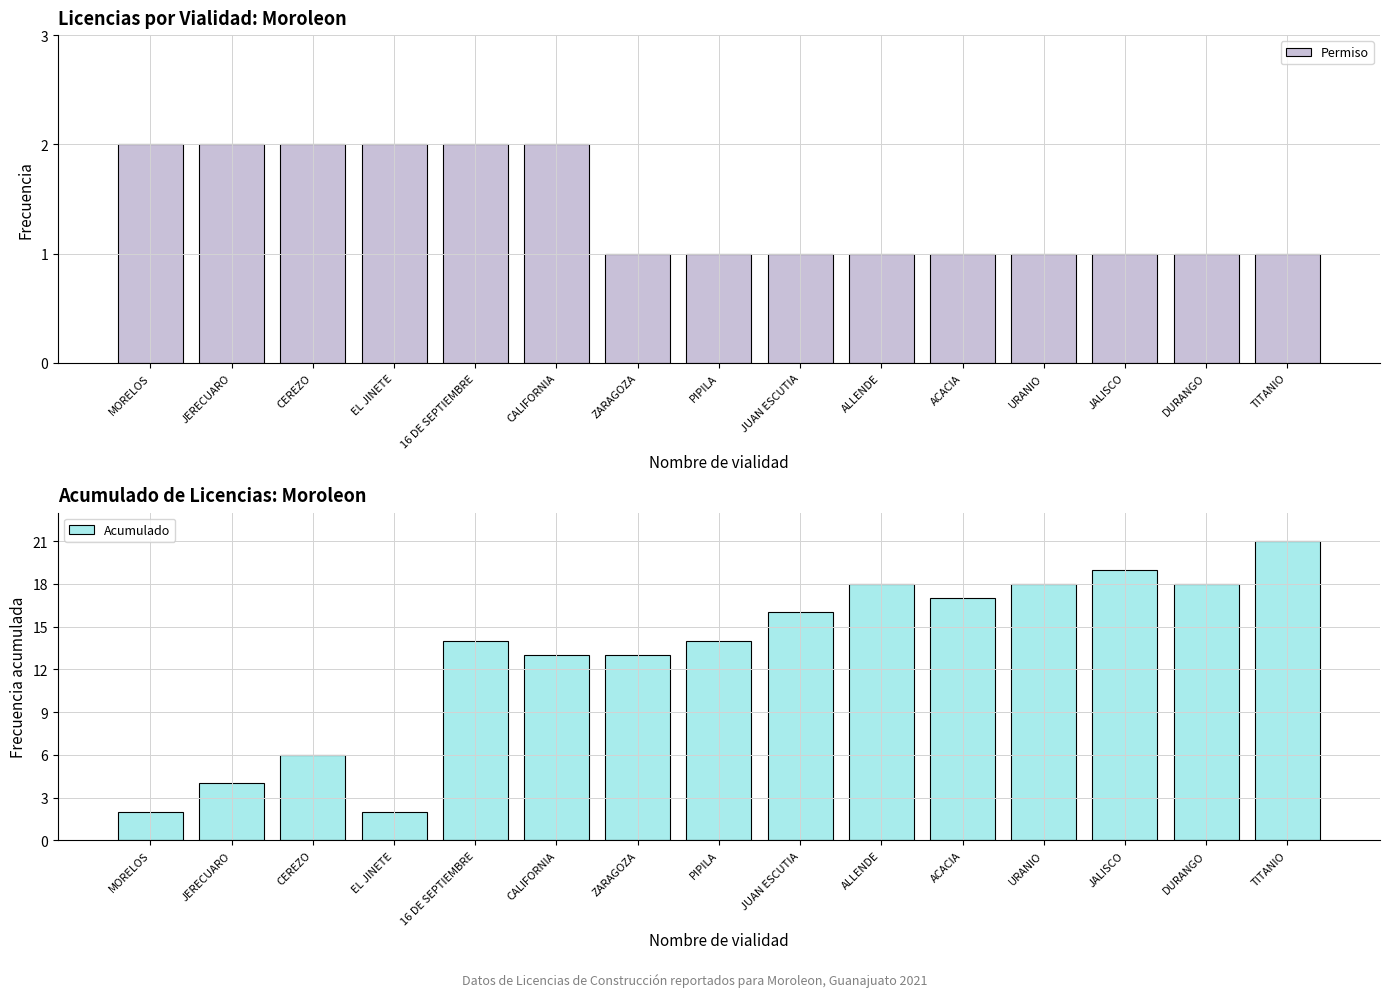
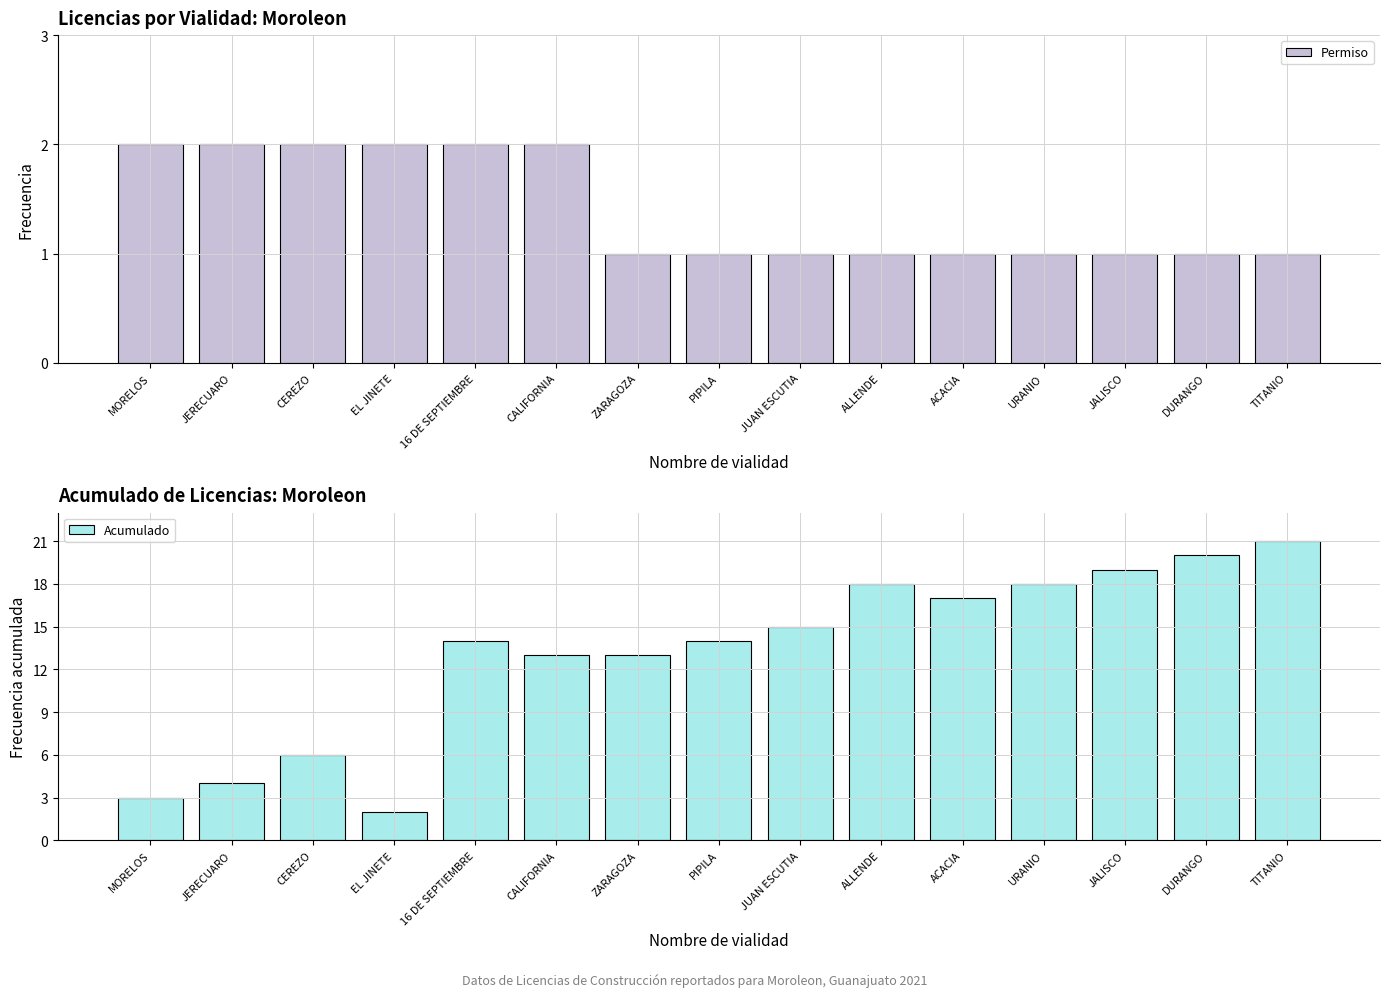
Acumulado de Licencias: Moroleon, MORELOS: 2 -> 3
Acumulado de Licencias: Moroleon, JUAN ESCUTIA: 16 -> 15
Acumulado de Licencias: Moroleon, DURANGO: 18 -> 20
